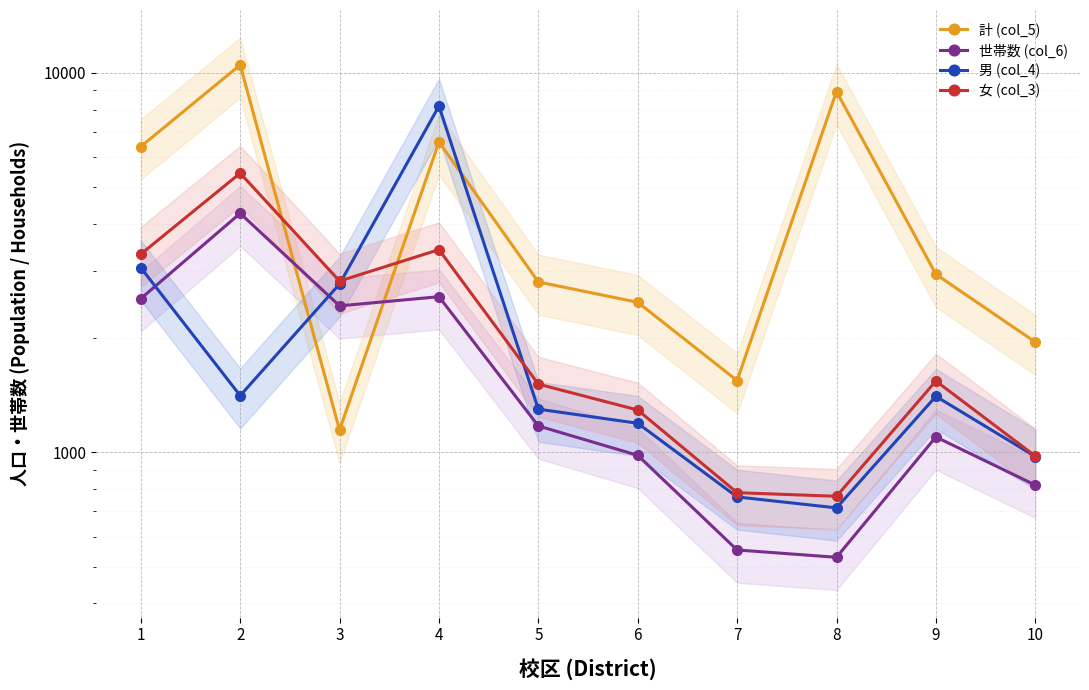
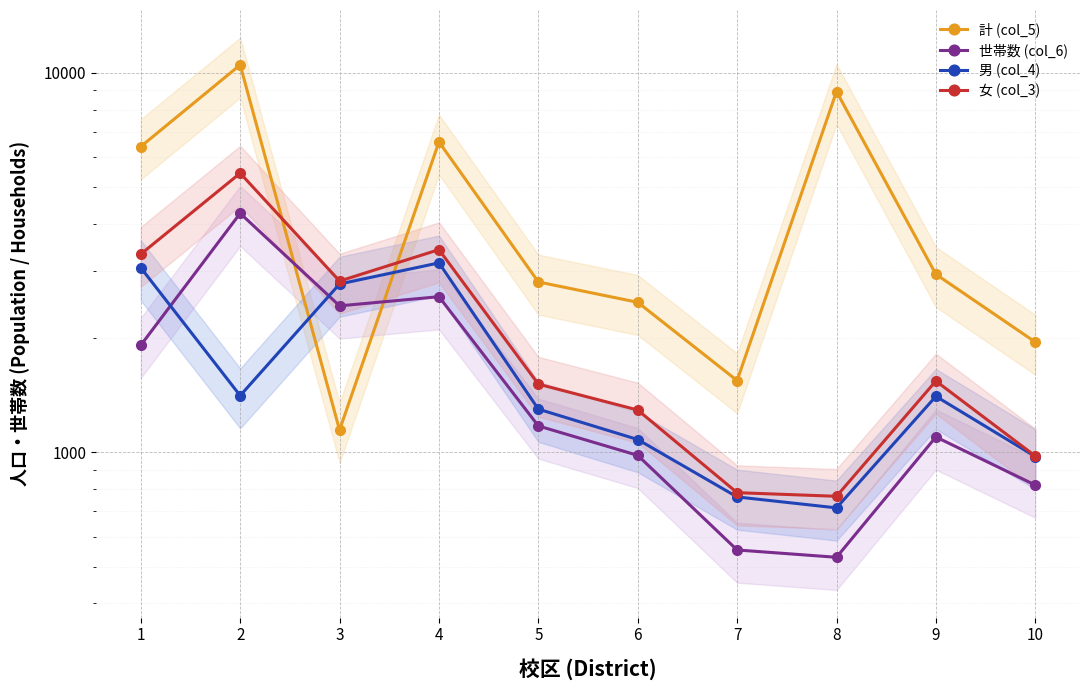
世帯数 (col_6), 1: 2500 -> 1900
男 (col_4), 4: 8200 -> 3200
男 (col_4), 6: 1190 -> 1080
